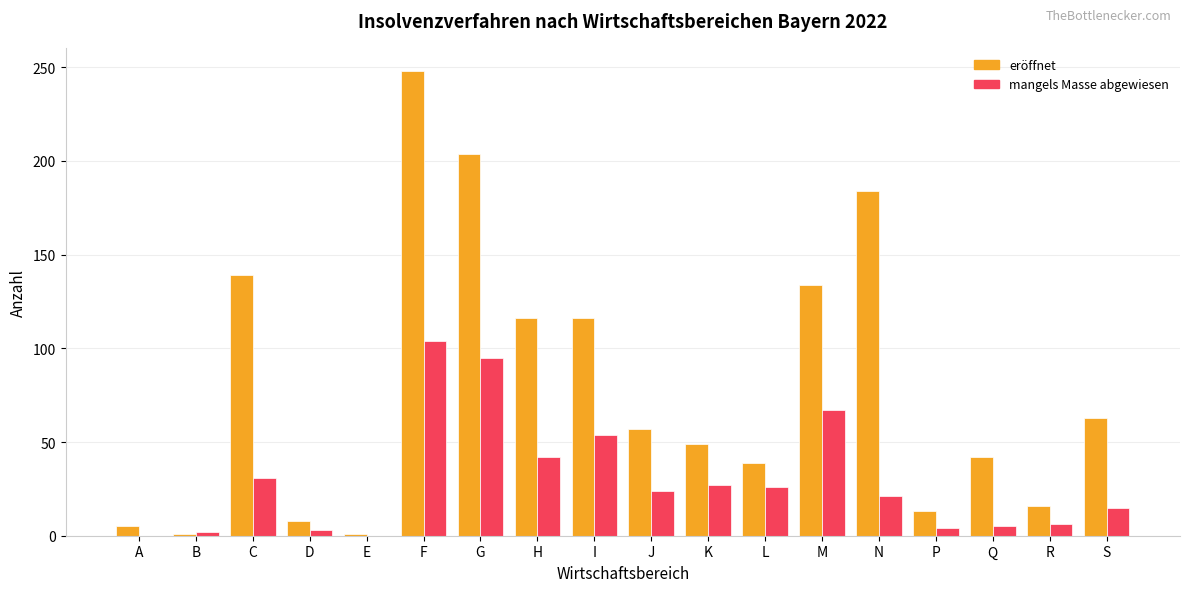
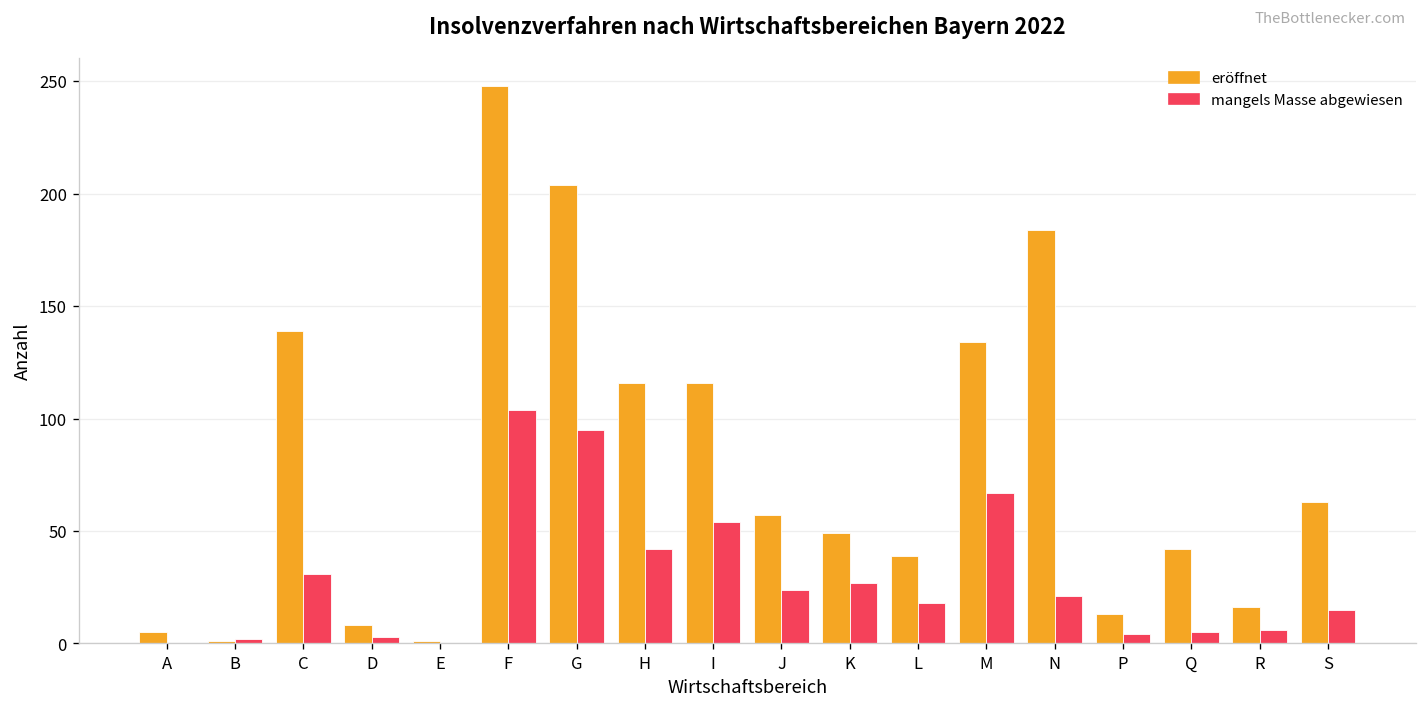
mangels Masse abgewiesen, L: 26 -> 18
